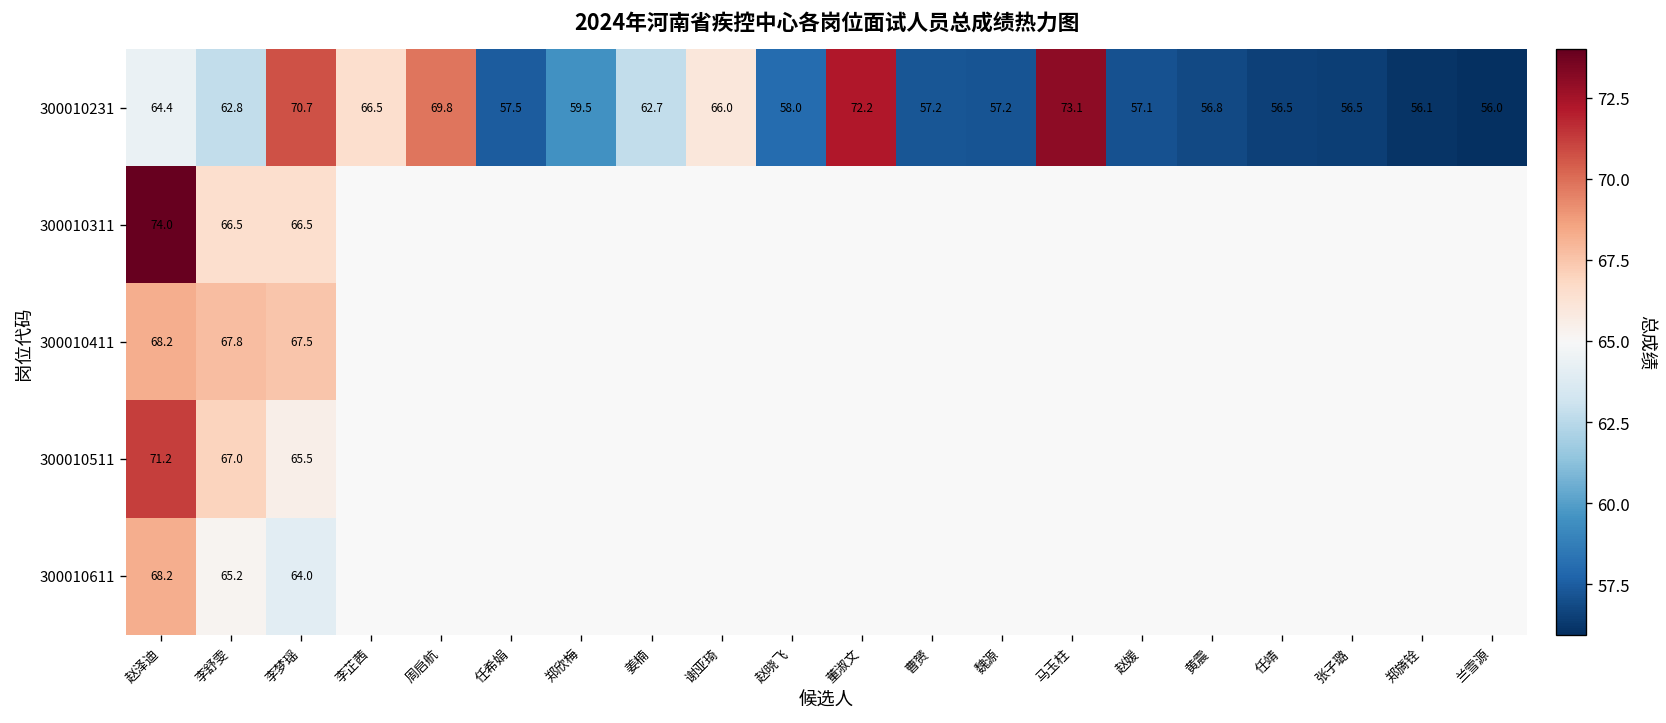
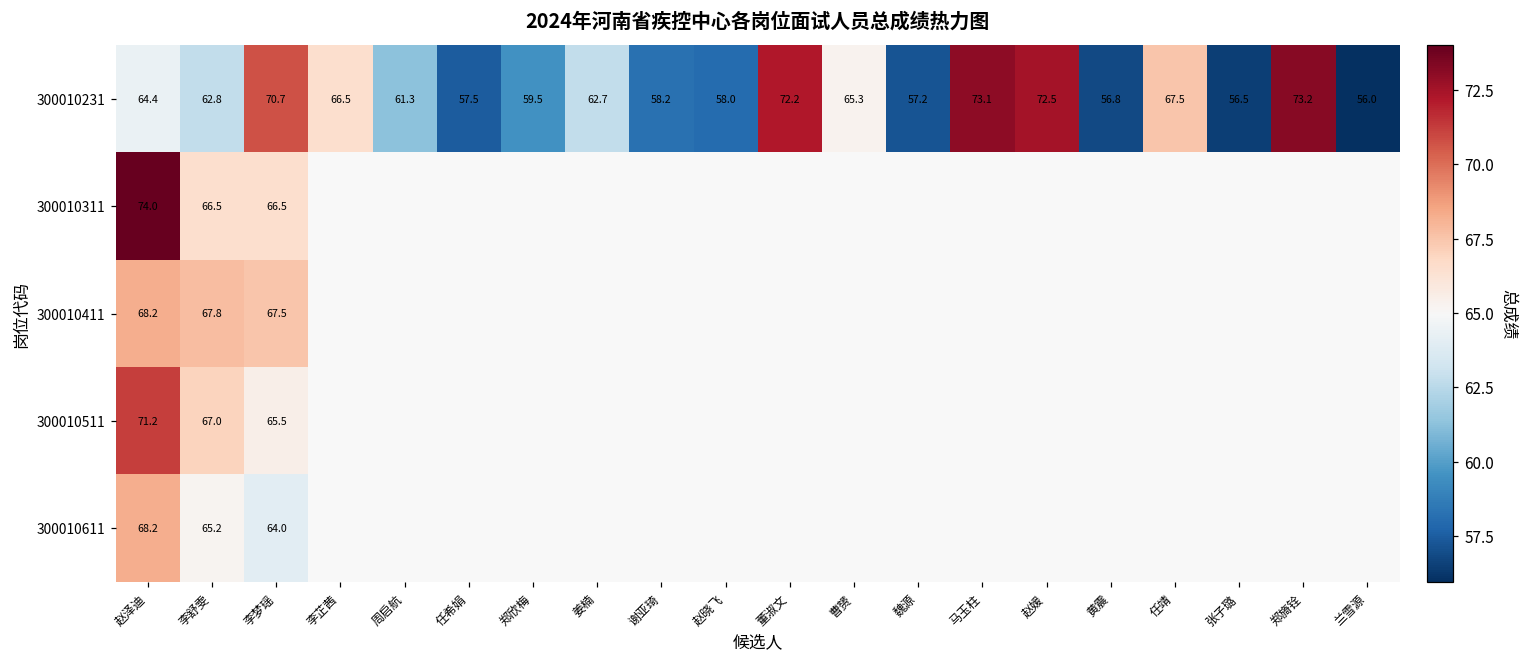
300010231, 周启航: 69.8 -> 61.3
300010231, 谢亚琦: 66.0 -> 58.2
300010231, 曹赟: 57.2 -> 65.3
300010231, 赵媛: 57.1 -> 72.5
300010231, 任靖: 56.5 -> 67.5
300010231, 郑旖铨: 56.1 -> 73.2
